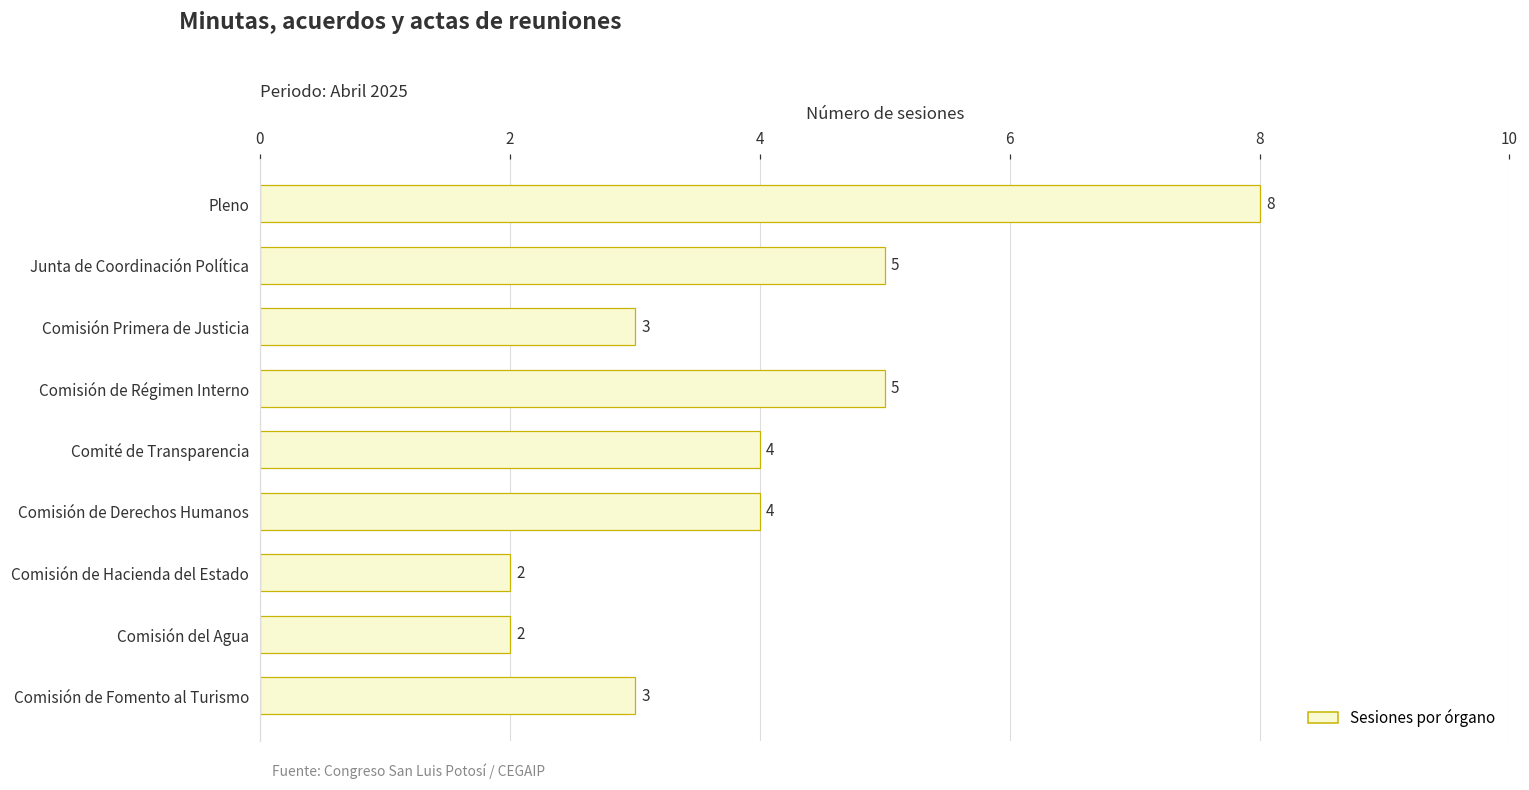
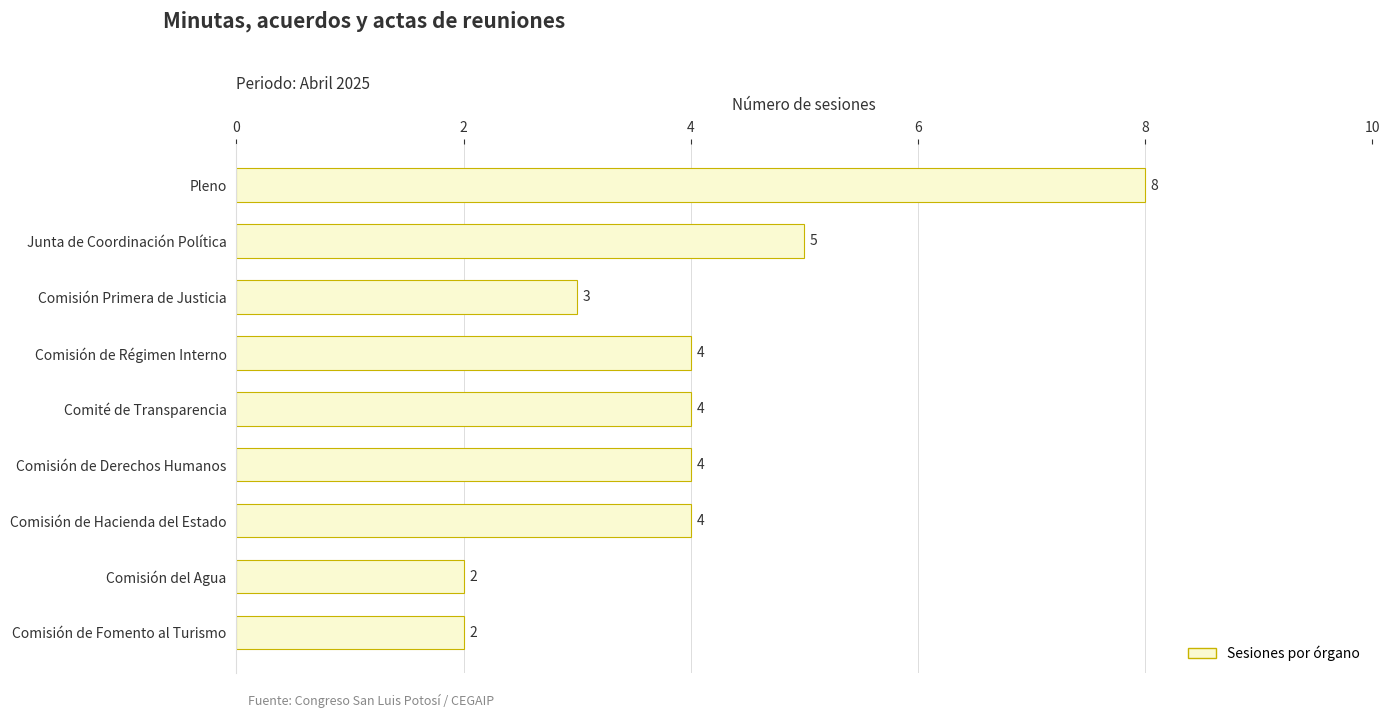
Comisión de Régimen Interno: 5 -> 4
Comisión de Hacienda del Estado: 2 -> 4
Comisión de Fomento al Turismo: 3 -> 2
